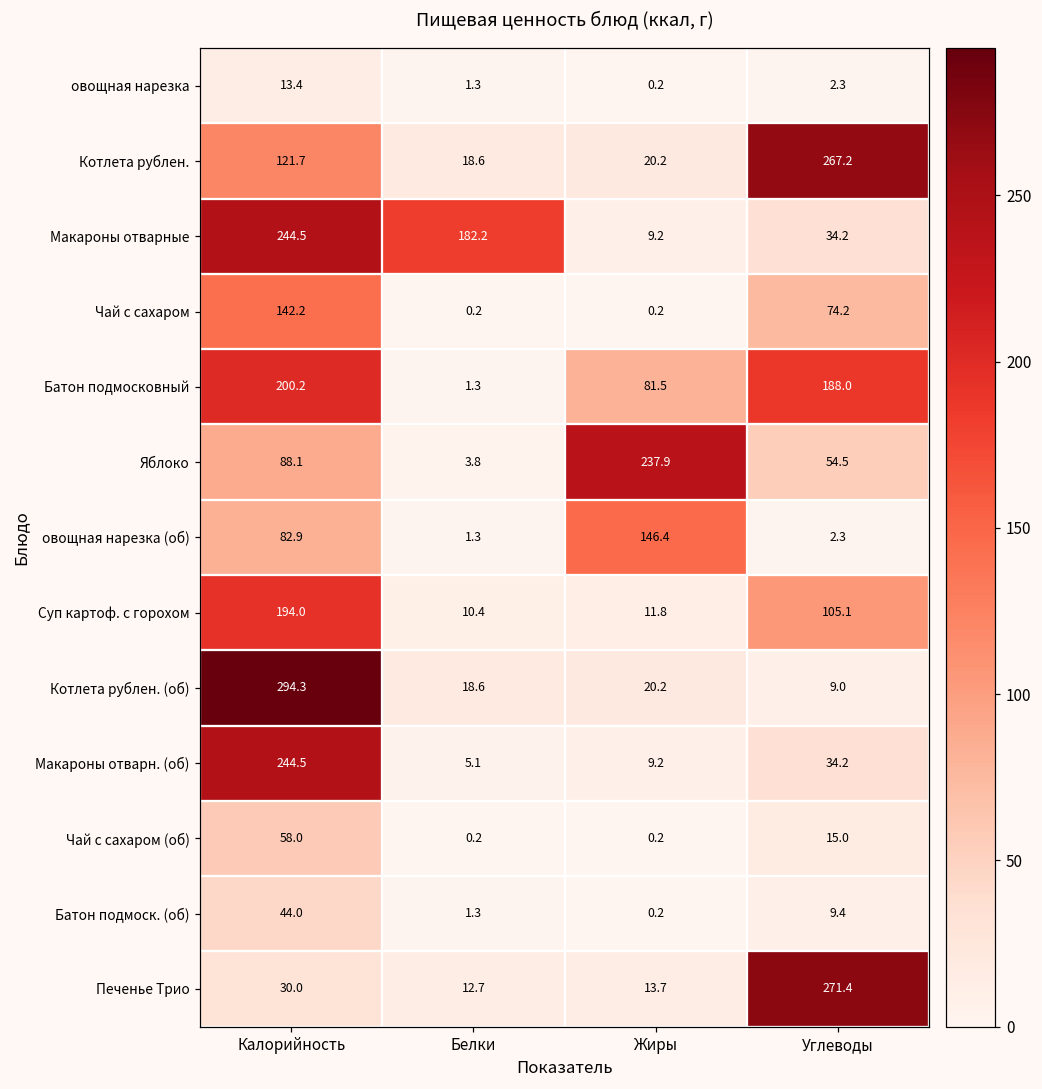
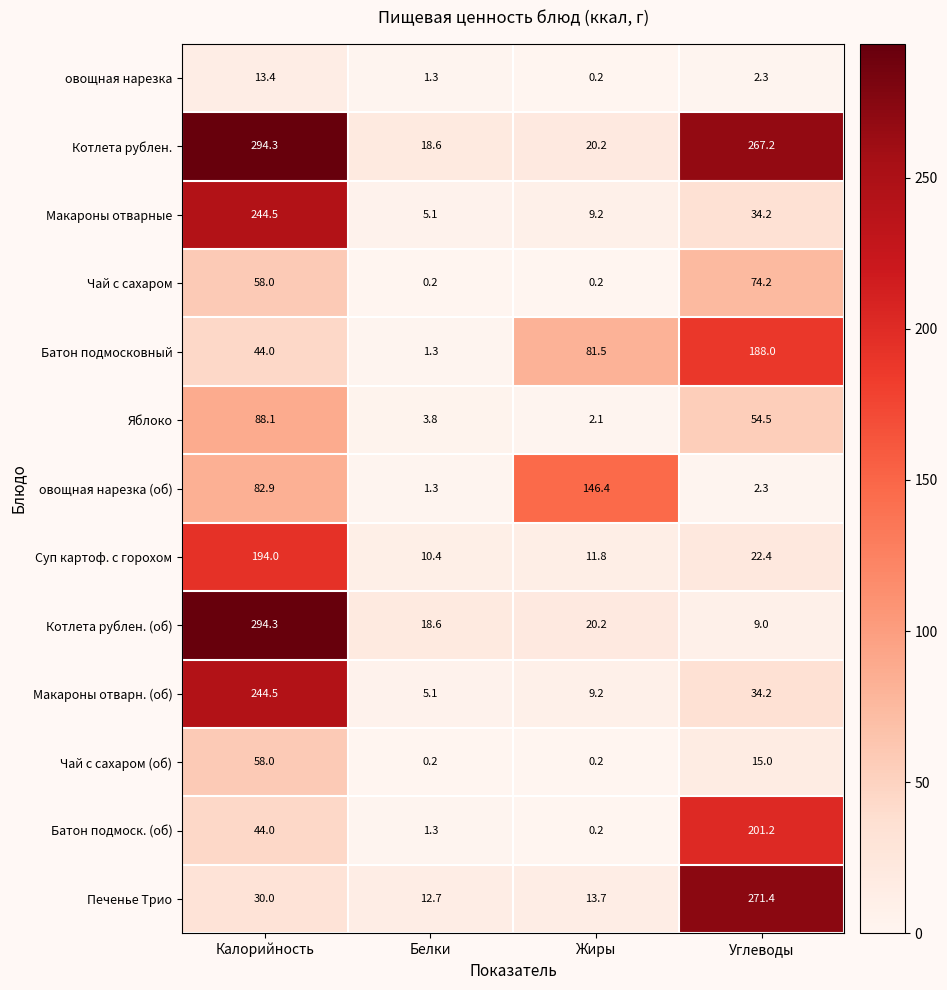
Котлета рублен., Калорийность: 121.7 -> 294.3
Макароны отварные, Белки: 182.2 -> 5.1
Чай с сахаром, Калорийность: 142.2 -> 58.0
Батон подмосковный, Калорийность: 200.2 -> 44.0
Яблоко, Жиры: 237.9 -> 2.1
Суп картоф. с горохом, Углеводы: 105.1 -> 22.4
Батон подмоск. (об), Углеводы: 9.4 -> 201.2
